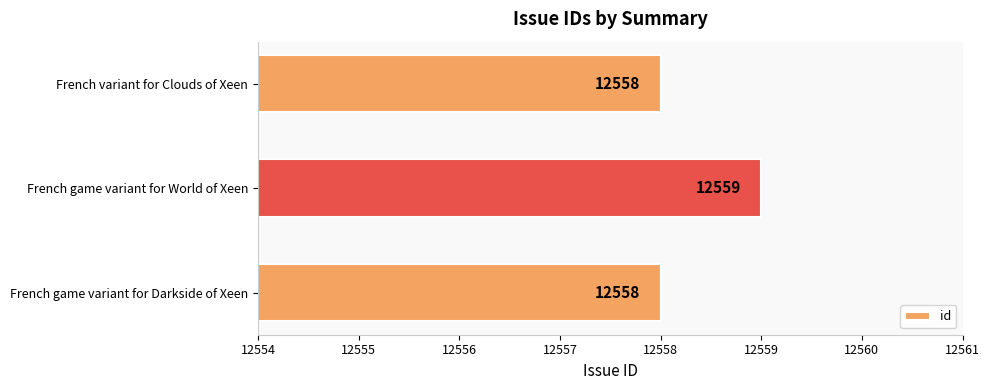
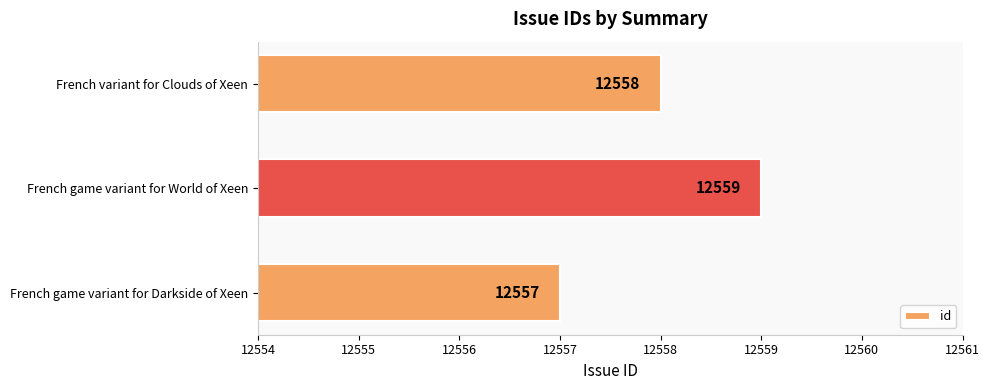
French game variant for Darkside of Xeen: 12558 -> 12557
